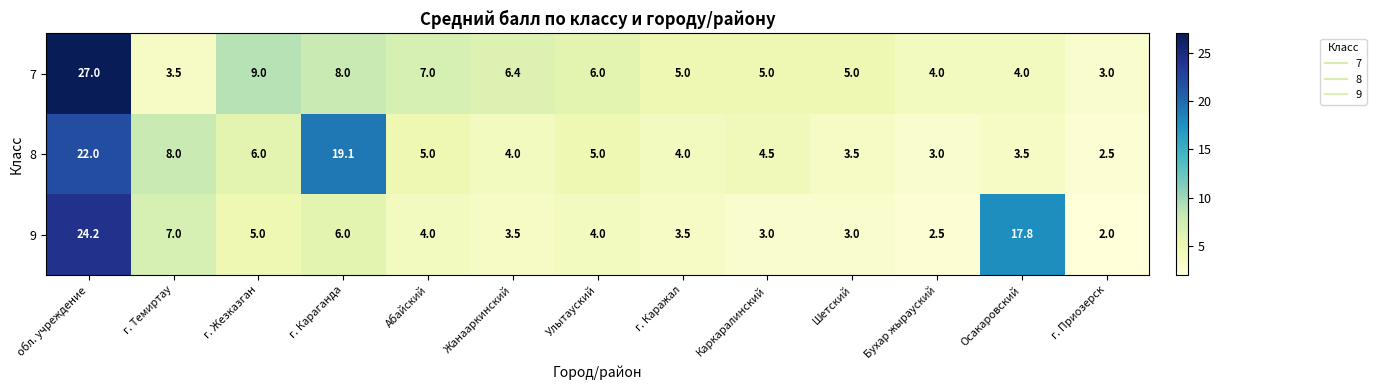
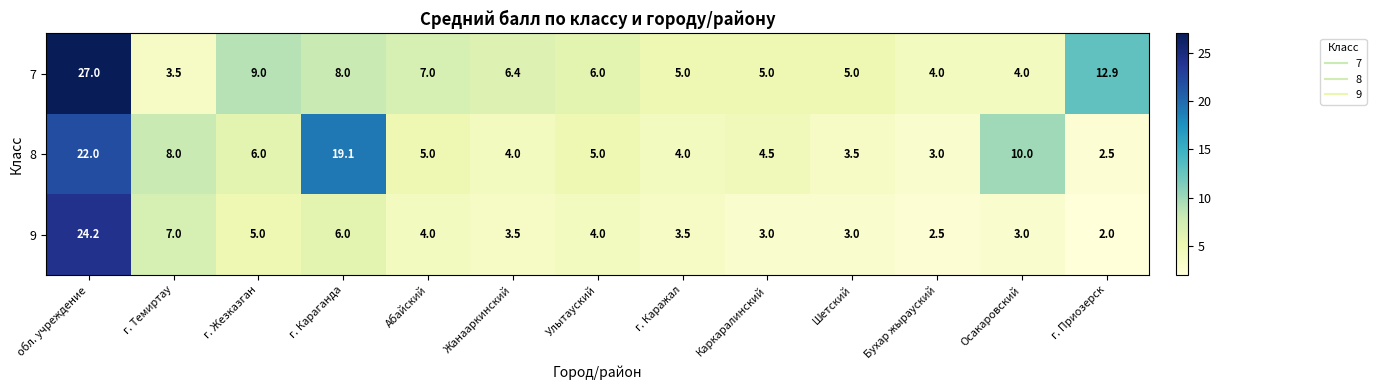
7, г. Приозерск: 3.0 -> 12.9
8, Осакаровский: 3.5 -> 10.0
9, Осакаровский: 17.8 -> 3.0
